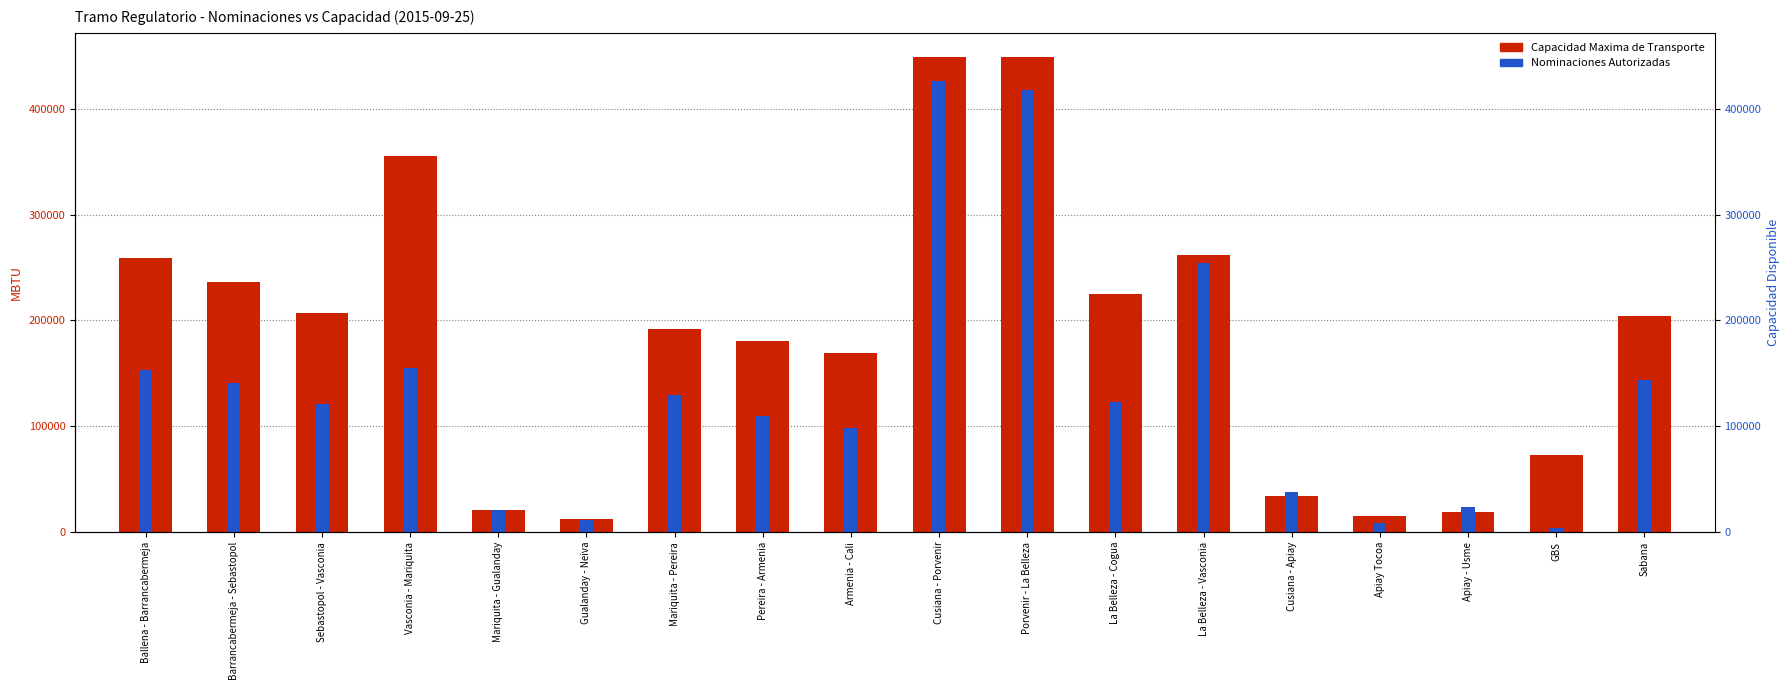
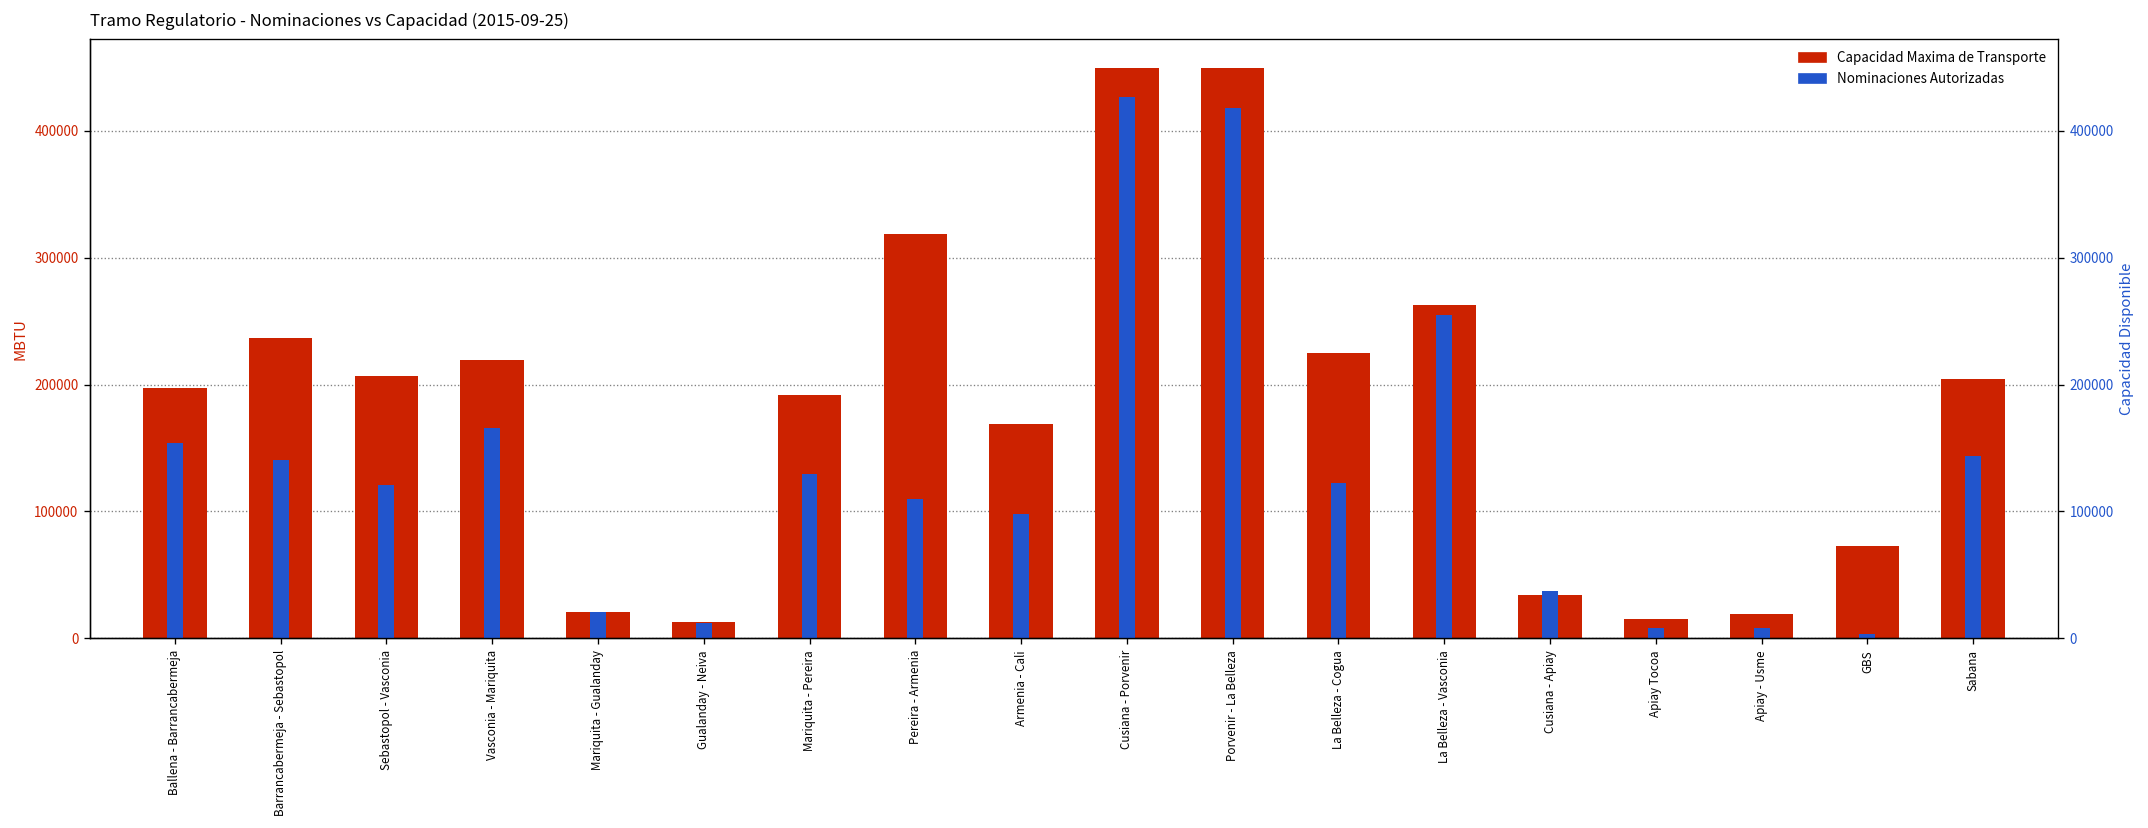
Capacidad Maxima de Transporte, Ballena - Barrancabermeja: 259000 -> 197000
Capacidad Maxima de Transporte, Vasconia - Mariquita: 356000 -> 219000
Nominaciones Autorizadas, Vasconia - Mariquita: 155000 -> 165000
Capacidad Maxima de Transporte, Pereira - Armenia: 180000 -> 319000
Nominaciones Autorizadas, Apiay - Usme: 23000 -> 8000
